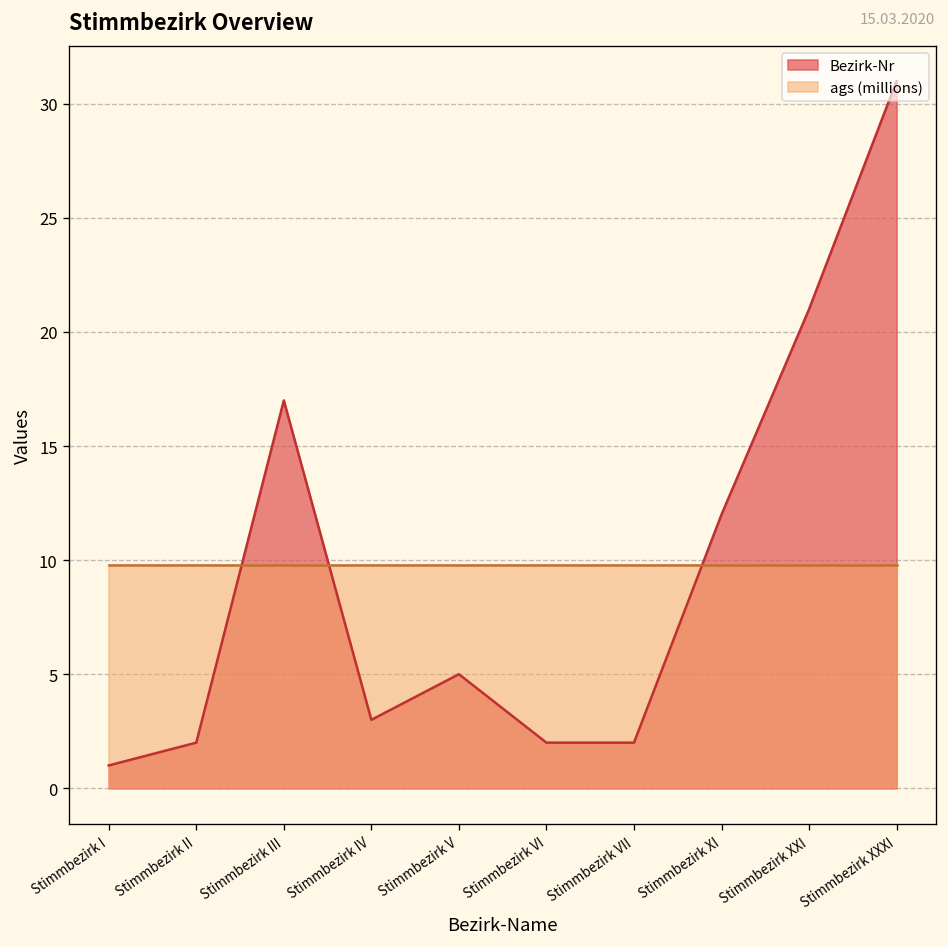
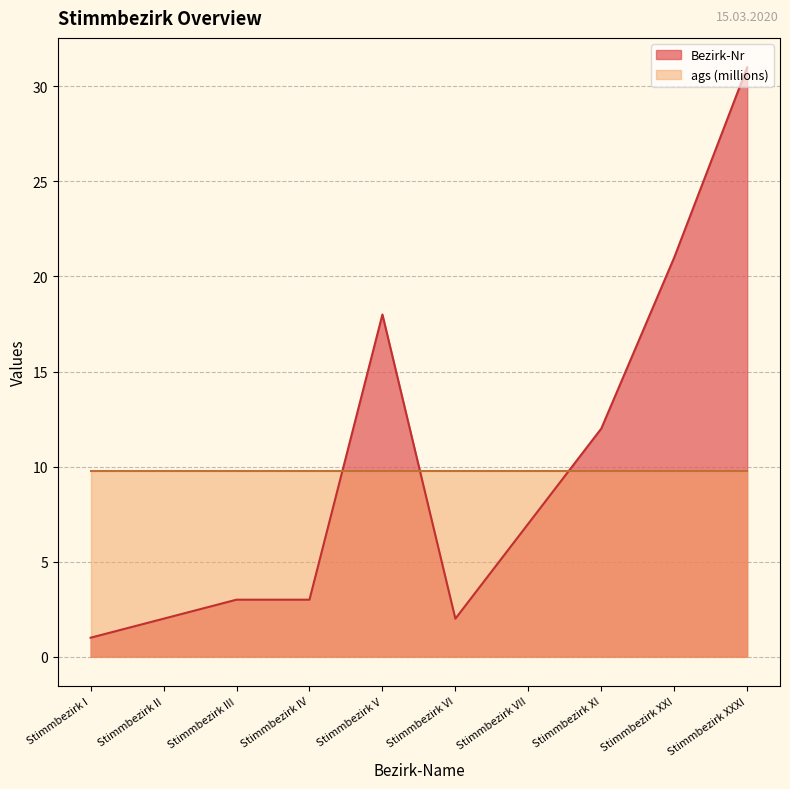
Bezirk-Nr, Stimmbezirk III: 17 -> 3
Bezirk-Nr, Stimmbezirk V: 5 -> 18
Bezirk-Nr, Stimmbezirk VII: 2 -> 7
